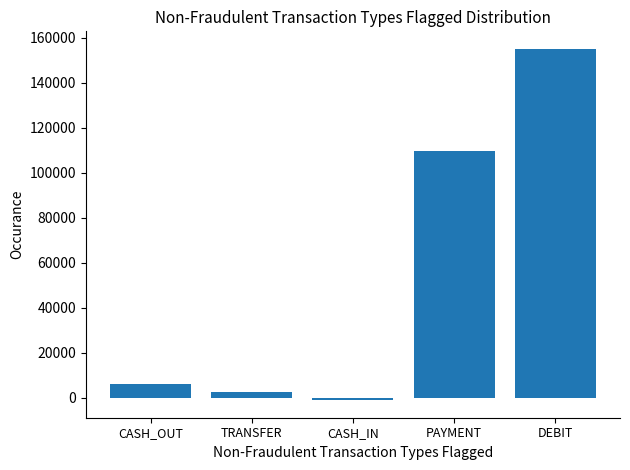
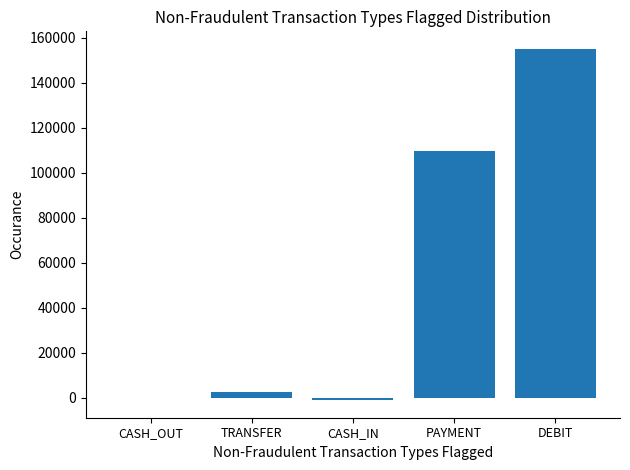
CASH_OUT: 6000 -> 0
